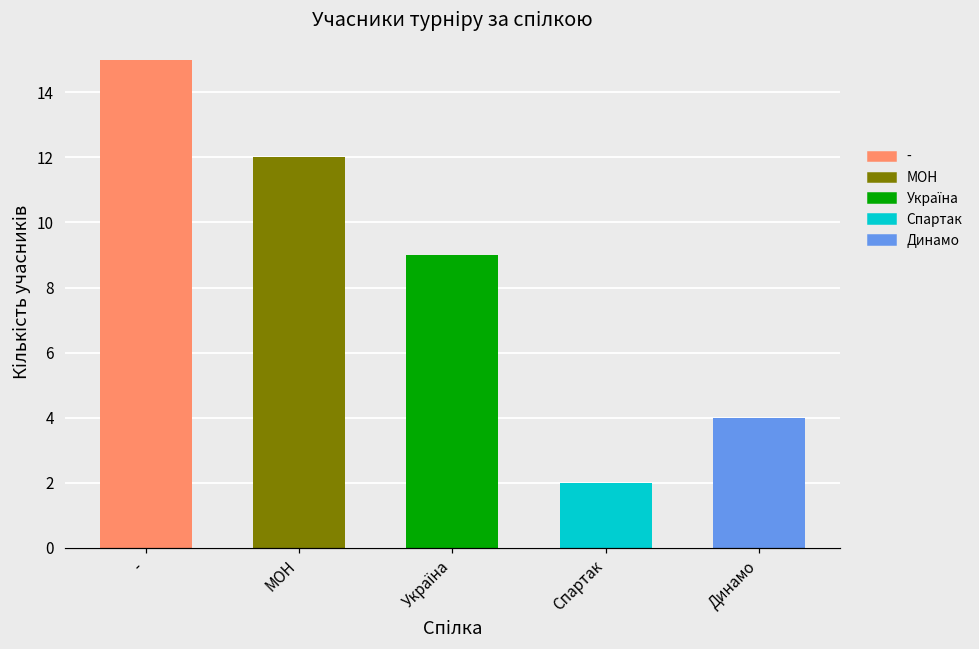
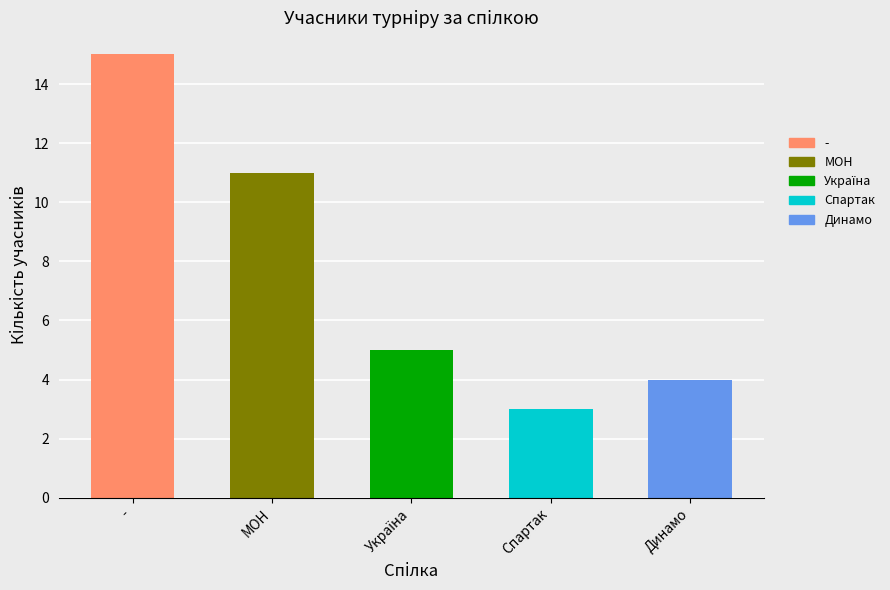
МОН: 12 -> 11
Україна: 9 -> 5
Спартак: 2 -> 3
